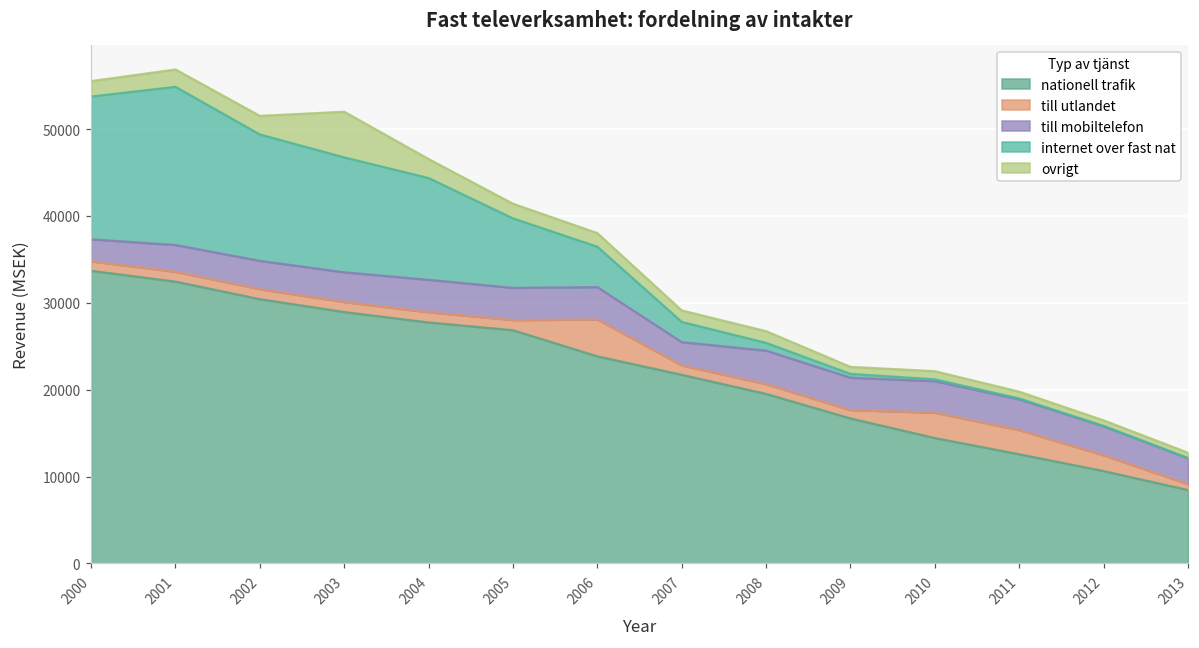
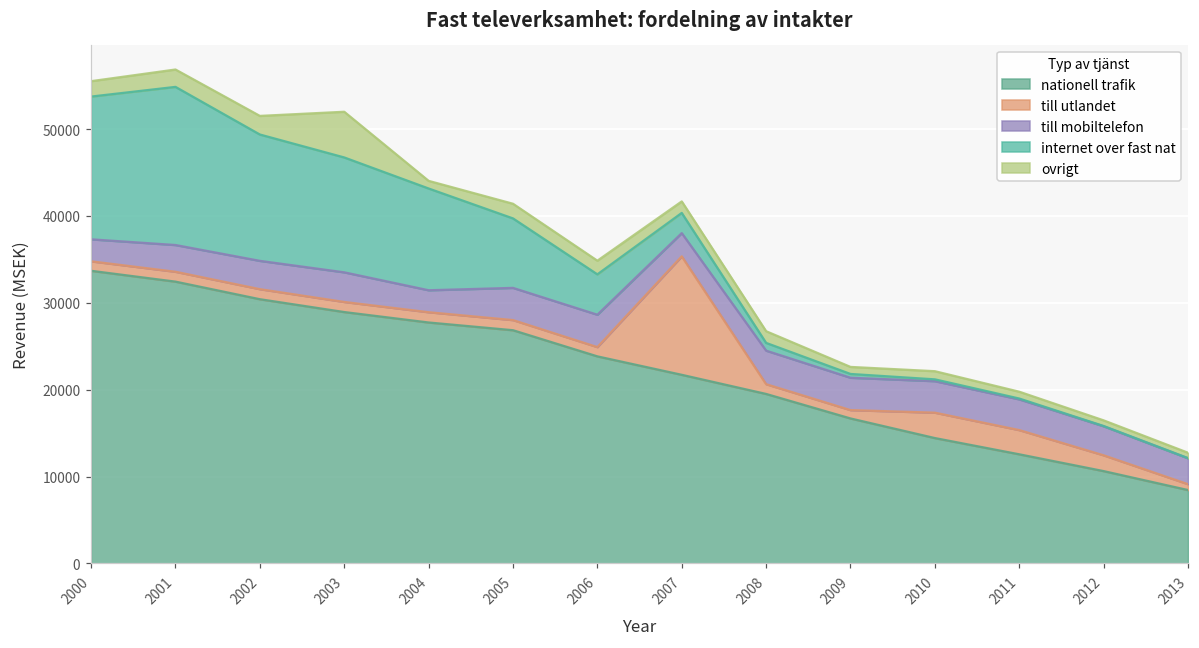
till mobiltelefon, 2004: 4000 -> 3000
ovrigt, 2004: 2000 -> 1000
till utlandet, 2006: 4000 -> 1000
till utlandet, 2007: 1000 -> 14000
